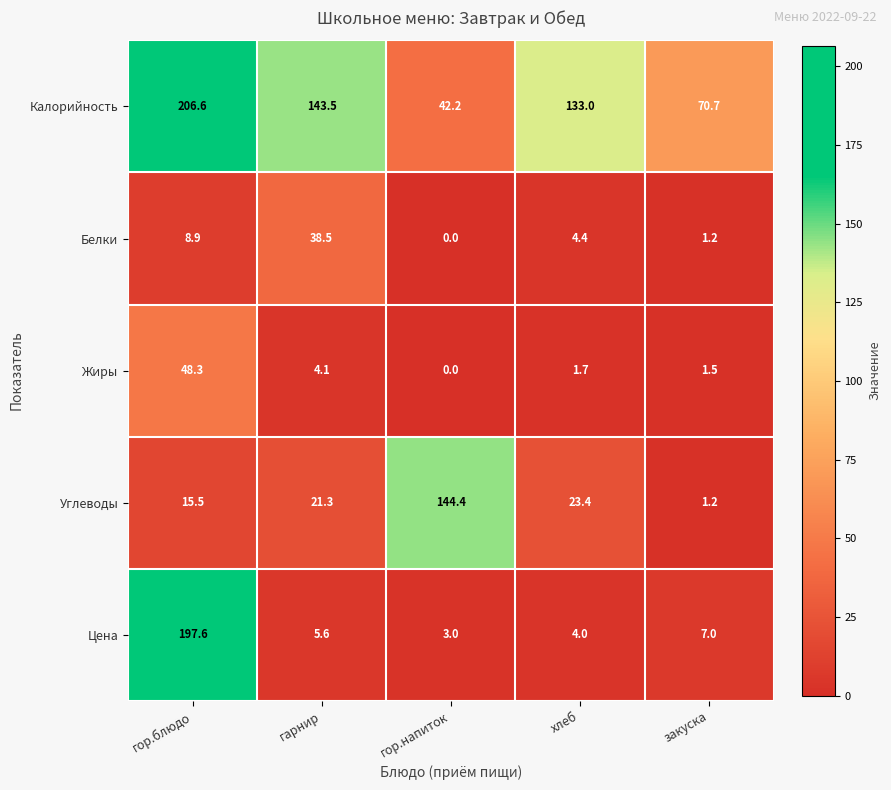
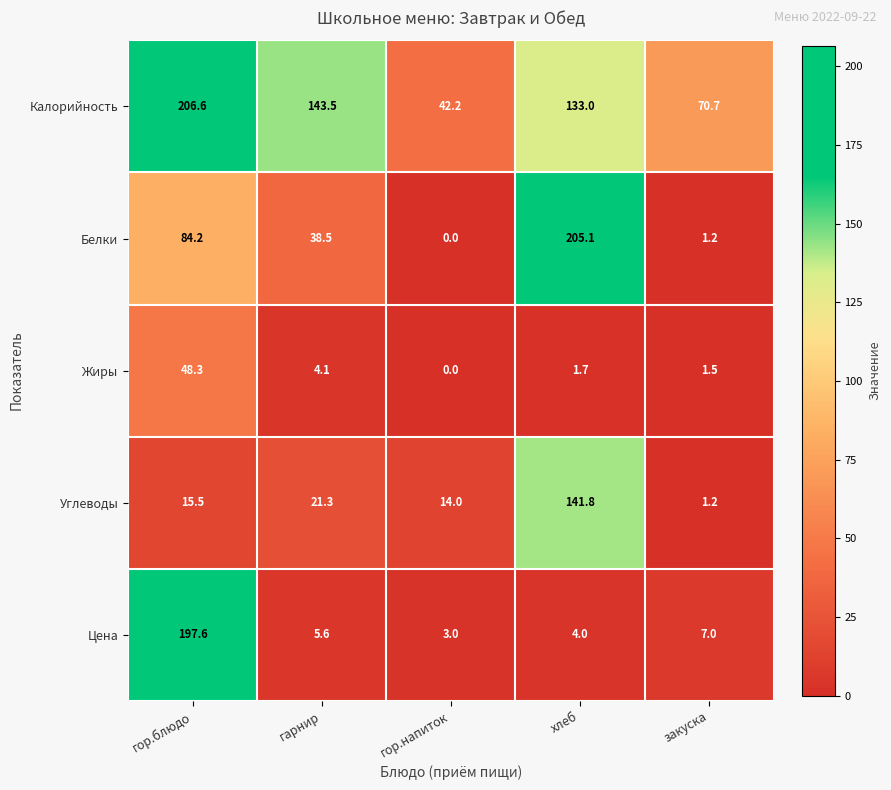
Белки, гор.блюдо: 8.9 -> 84.2
Белки, хлеб: 4.4 -> 205.1
Углеводы, гор.напиток: 144.4 -> 14.0
Углеводы, хлеб: 23.4 -> 141.8
